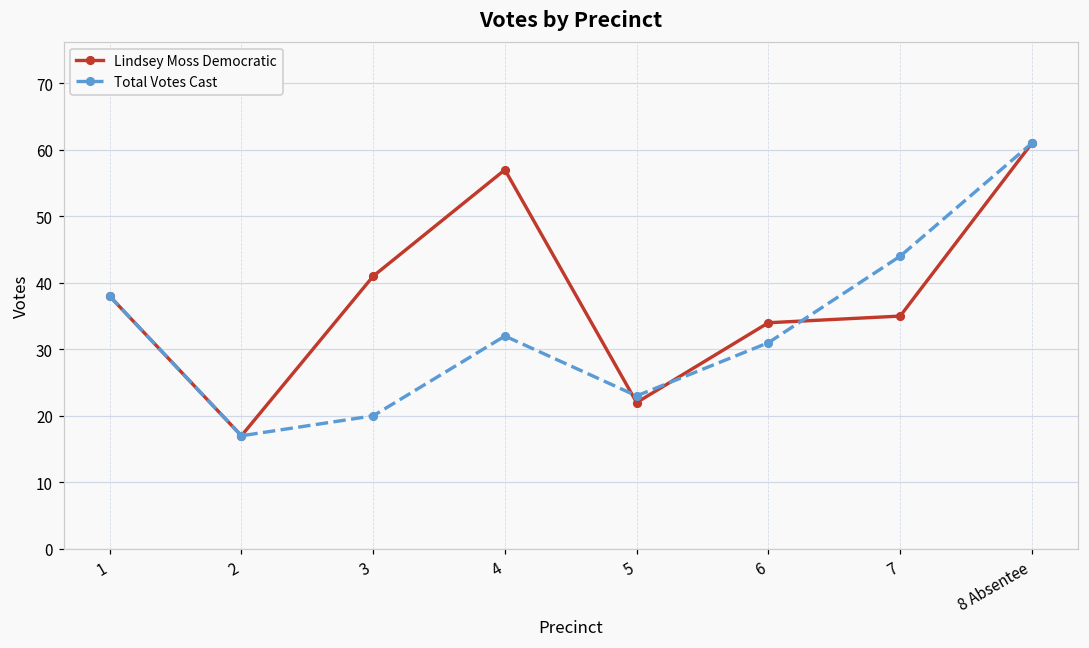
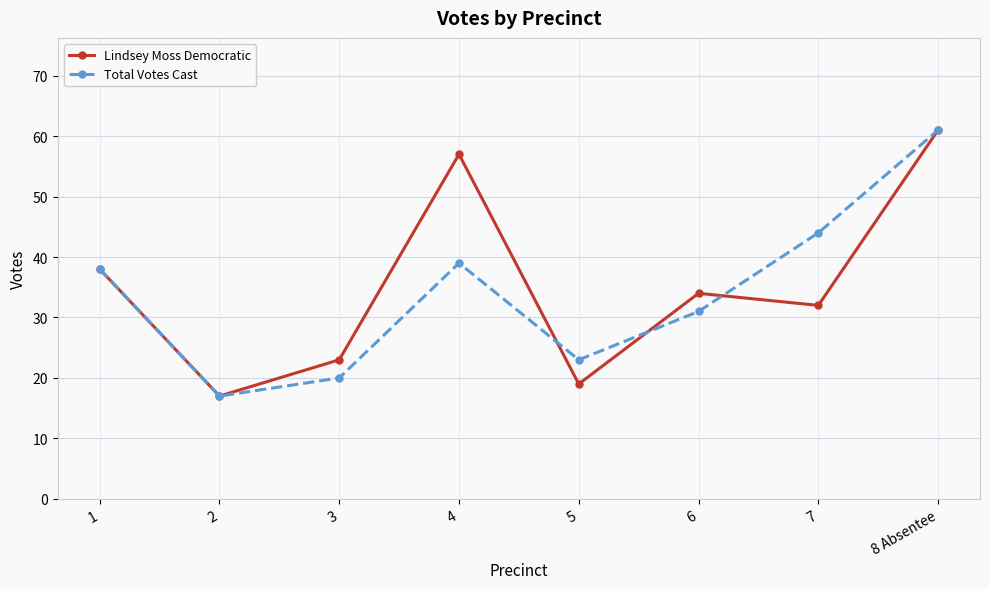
Lindsey Moss Democratic, 3: 41 -> 23
Total Votes Cast, 4: 32 -> 39
Lindsey Moss Democratic, 5: 22 -> 19
Lindsey Moss Democratic, 7: 35 -> 32
